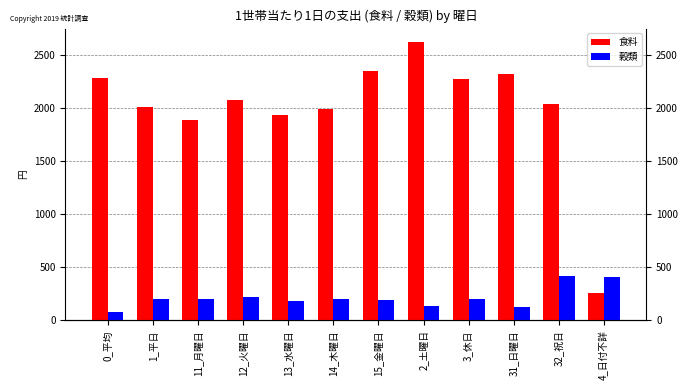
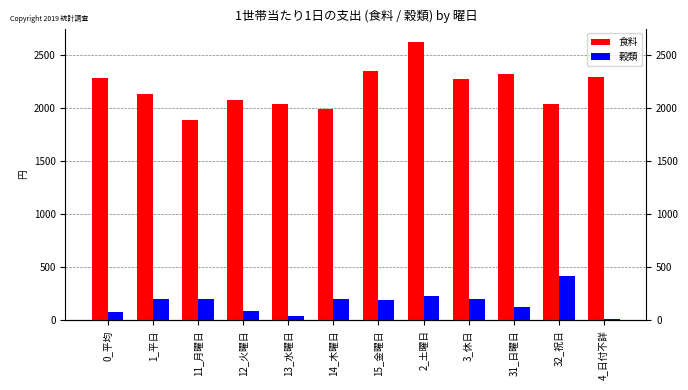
食料, 1_平日: 2010 -> 2130
穀類, 12_火曜日: 220 -> 80
食料, 13_水曜日: 1930 -> 2040
穀類, 13_水曜日: 180 -> 40
穀類, 2_土曜日: 140 -> 230
食料, 4_日付不詳: 260 -> 2290
穀類, 4_日付不詳: 400 -> 10
